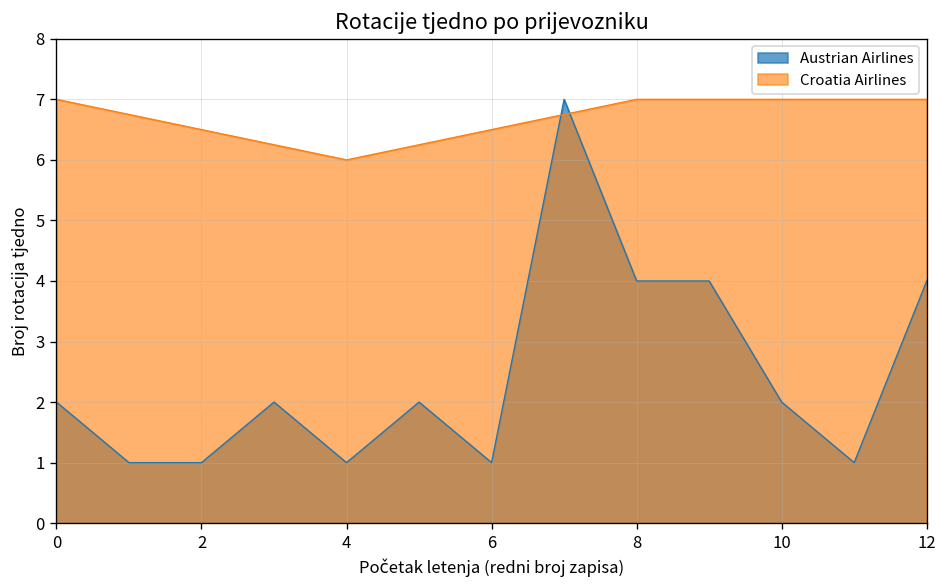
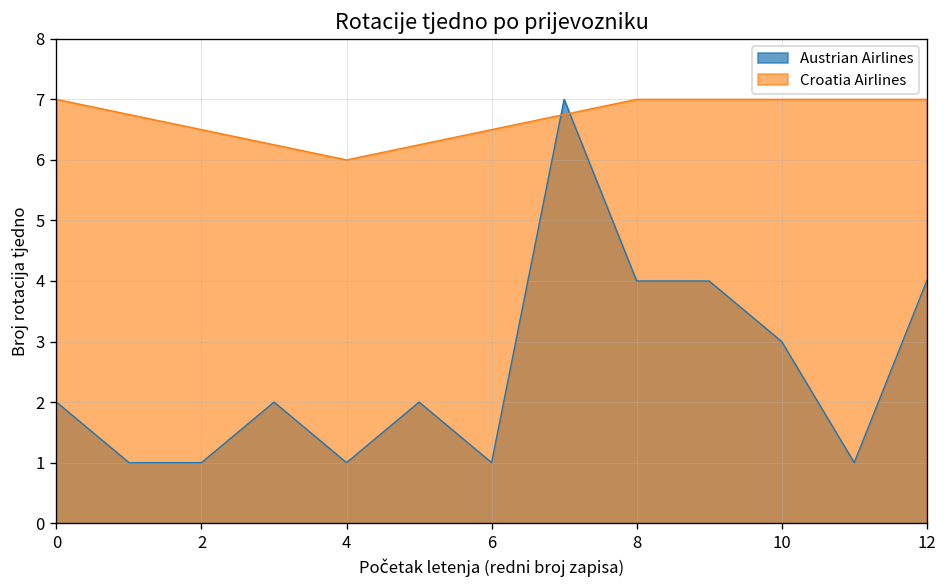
Austrian Airlines, 10: 2 -> 3
